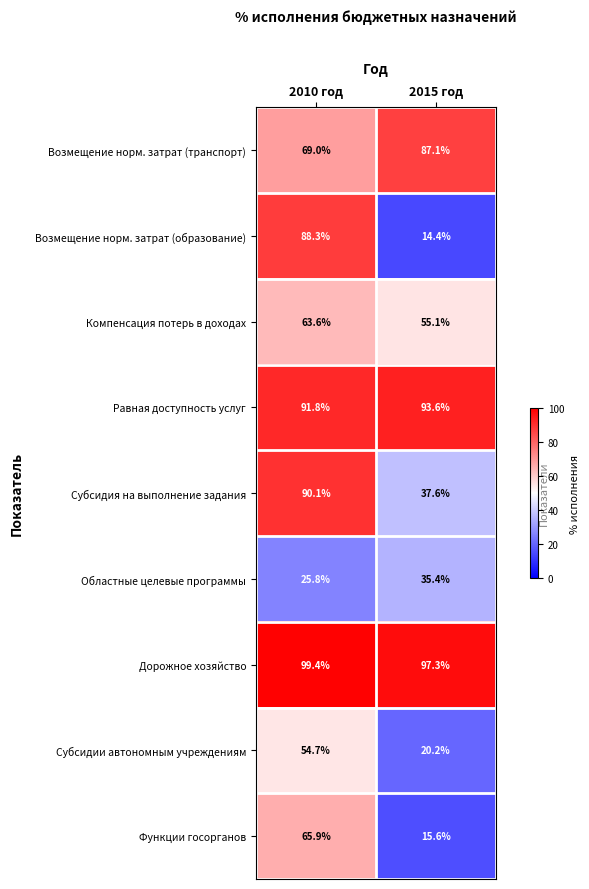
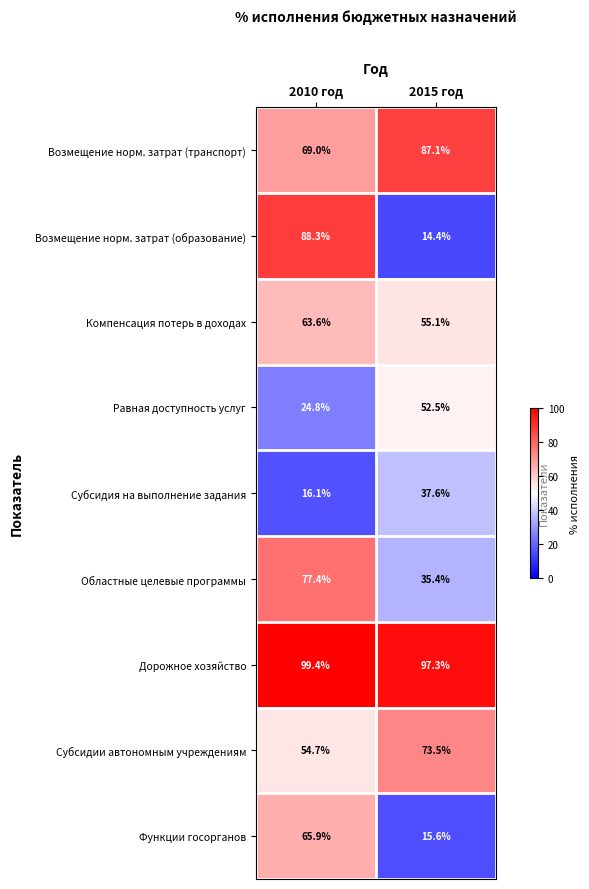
Равная доступность услуг, 2010 год: 91.8% -> 24.8%
Равная доступность услуг, 2015 год: 93.6% -> 52.5%
Субсидия на выполнение задания, 2010 год: 90.1% -> 16.1%
Областные целевые программы, 2010 год: 25.8% -> 77.4%
Субсидии автономным учреждениям, 2015 год: 20.2% -> 73.5%
